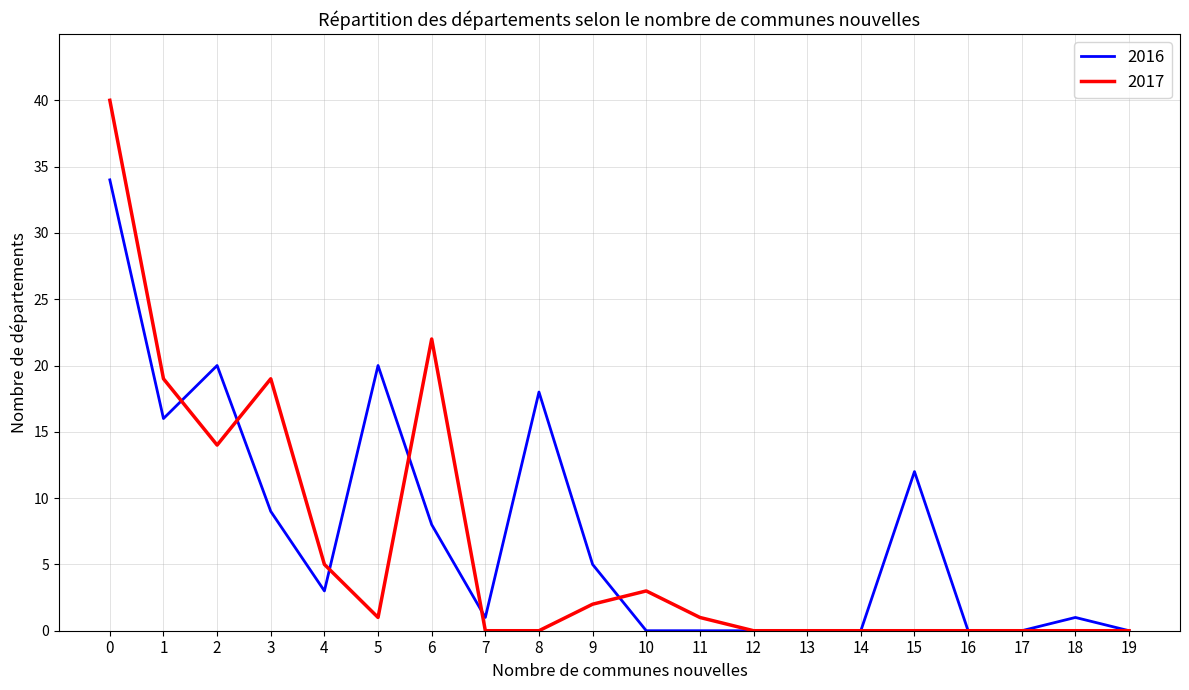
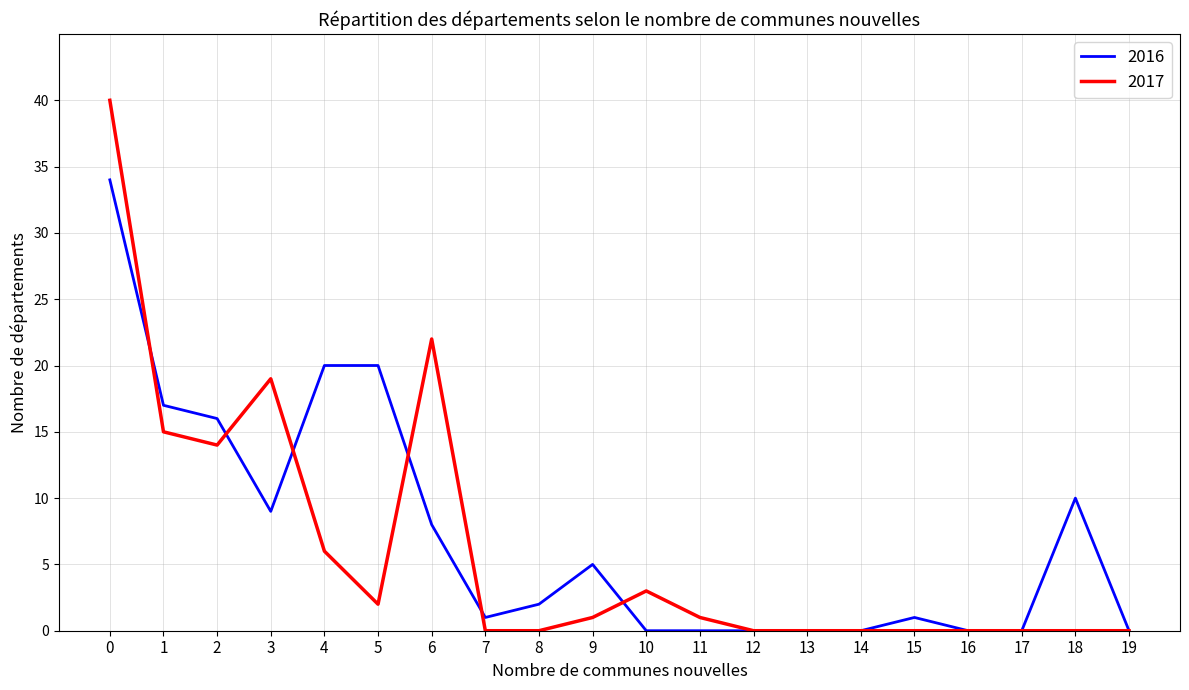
2016, 1: 16 -> 17
2017, 1: 19 -> 15
2016, 2: 20 -> 16
2016, 4: 3 -> 20
2017, 4: 5 -> 6
2017, 5: 1 -> 2
2016, 8: 18 -> 2
2017, 9: 2 -> 1
2016, 15: 12 -> 1
2016, 18: 1 -> 10
